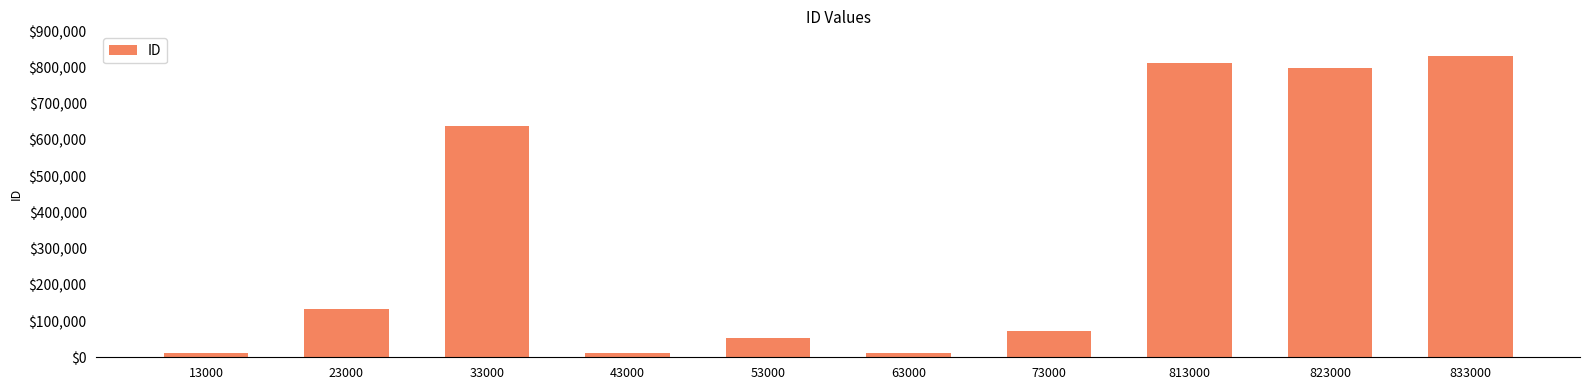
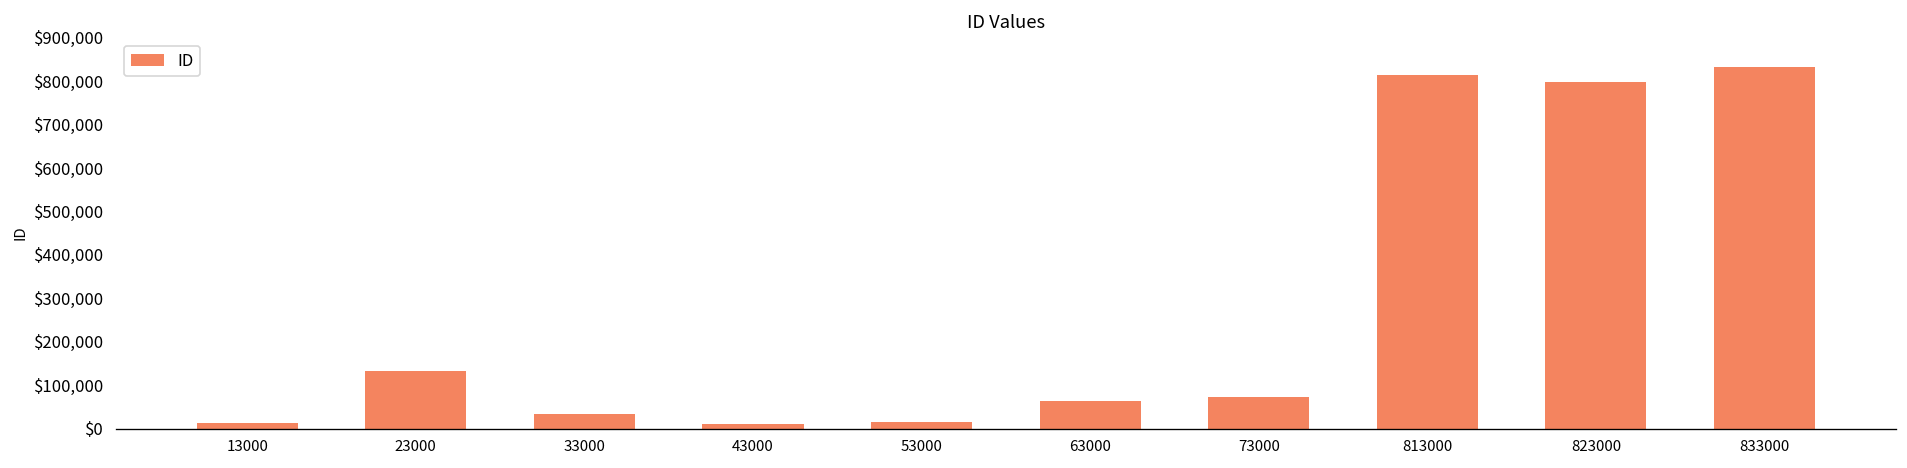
33000: $640,000 -> $30,000
53000: $50,000 -> $10,000
63000: $10,000 -> $60,000
